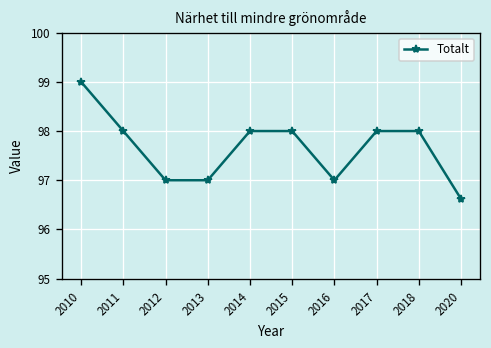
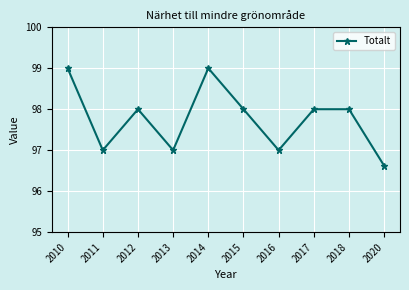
2011: 98 -> 97
2012: 97 -> 98
2014: 98 -> 99
